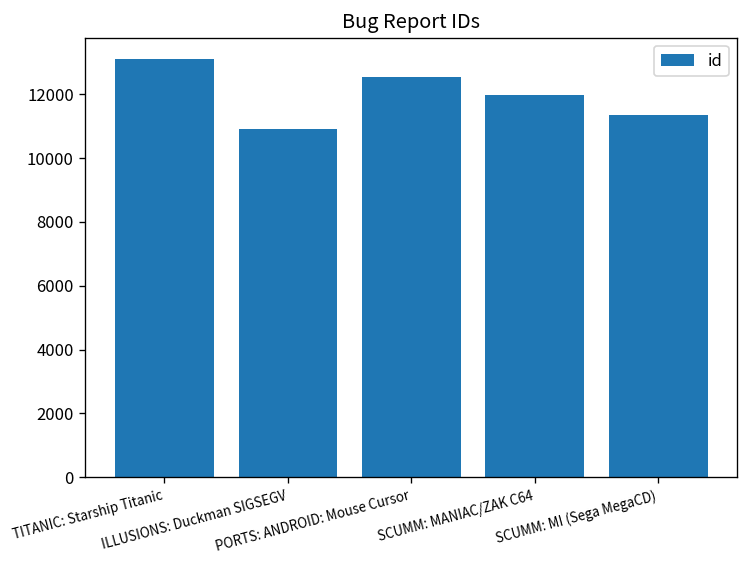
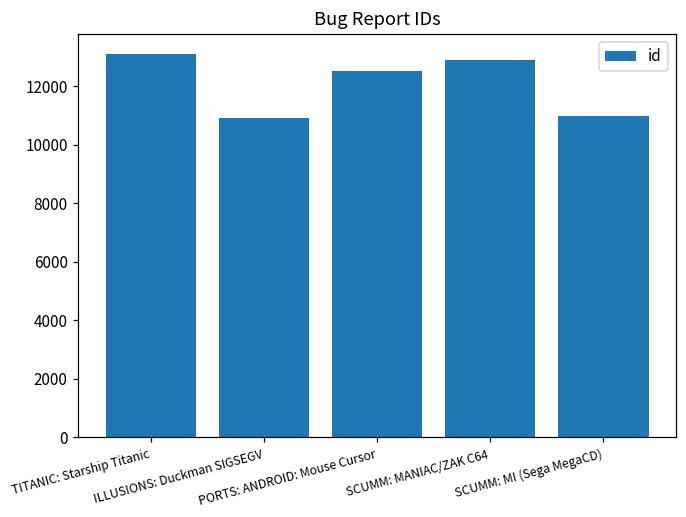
SCUMM: MANIAC/ZAK C64: 12000 -> 12900
SCUMM: MI (Sega MegaCD): 11400 -> 11000
